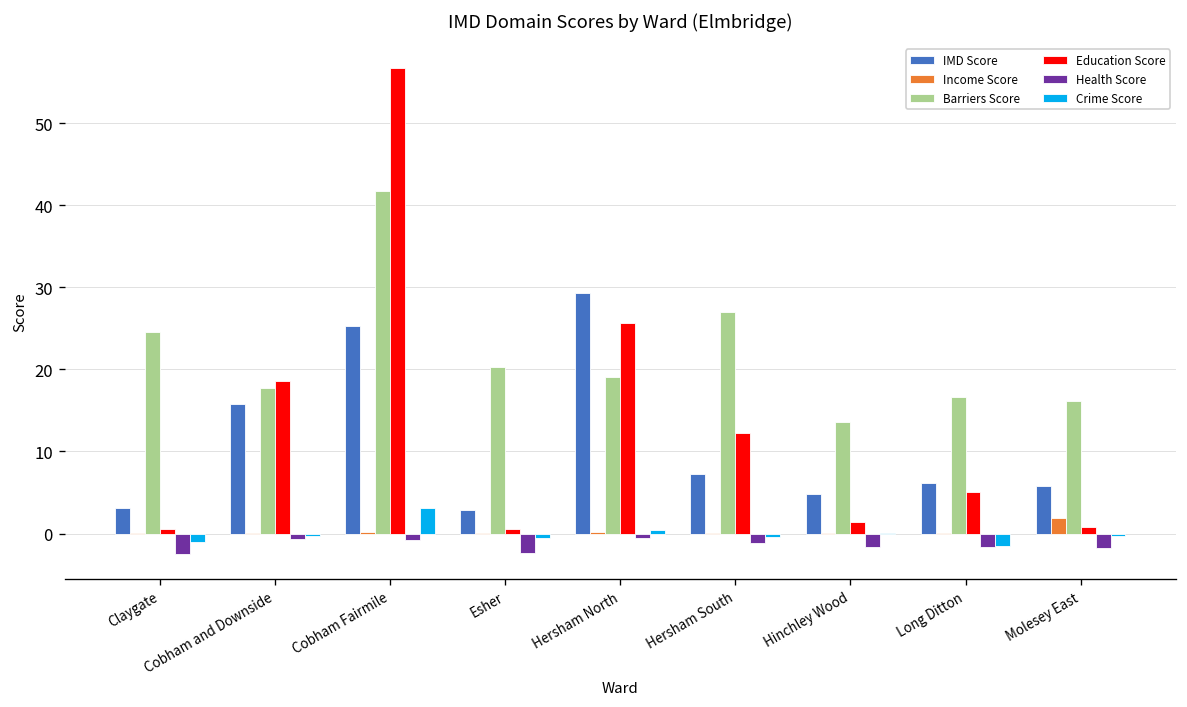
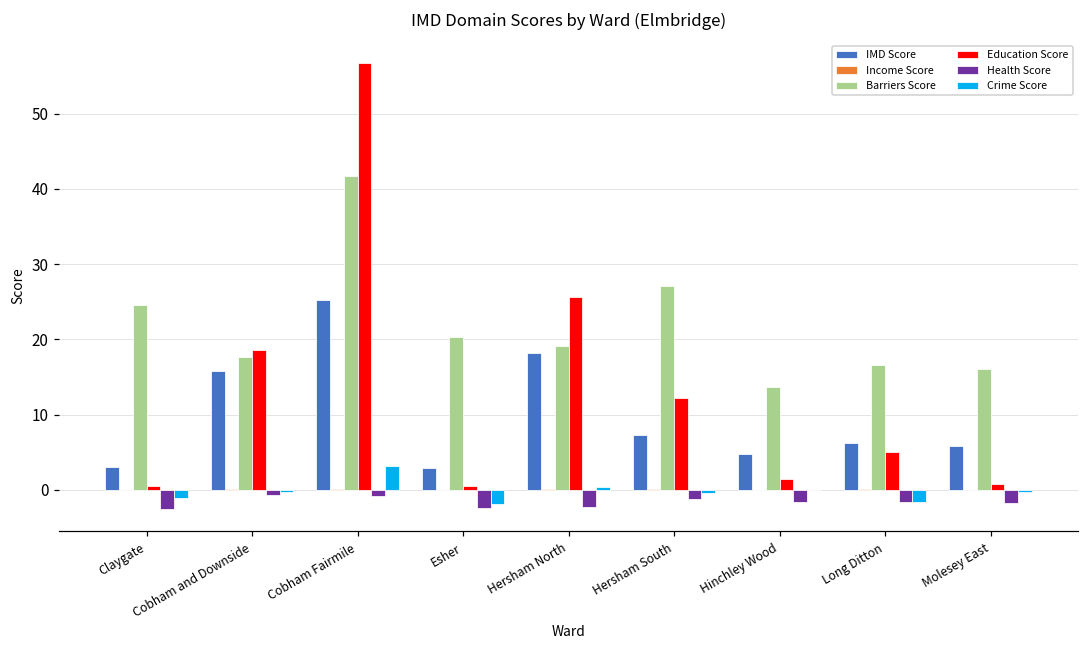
Crime Score, Esher: -1 -> -2
IMD Score, Hersham North: 29 -> 18
Health Score, Hersham North: -1 -> -2
Income Score, Molesey East: 2 -> 0
